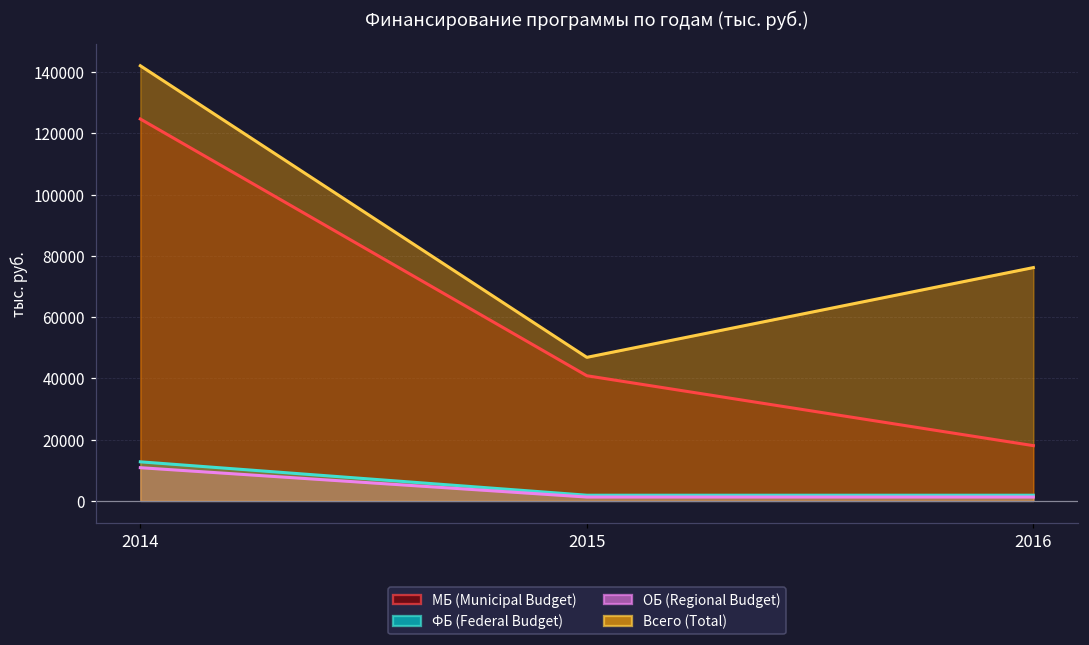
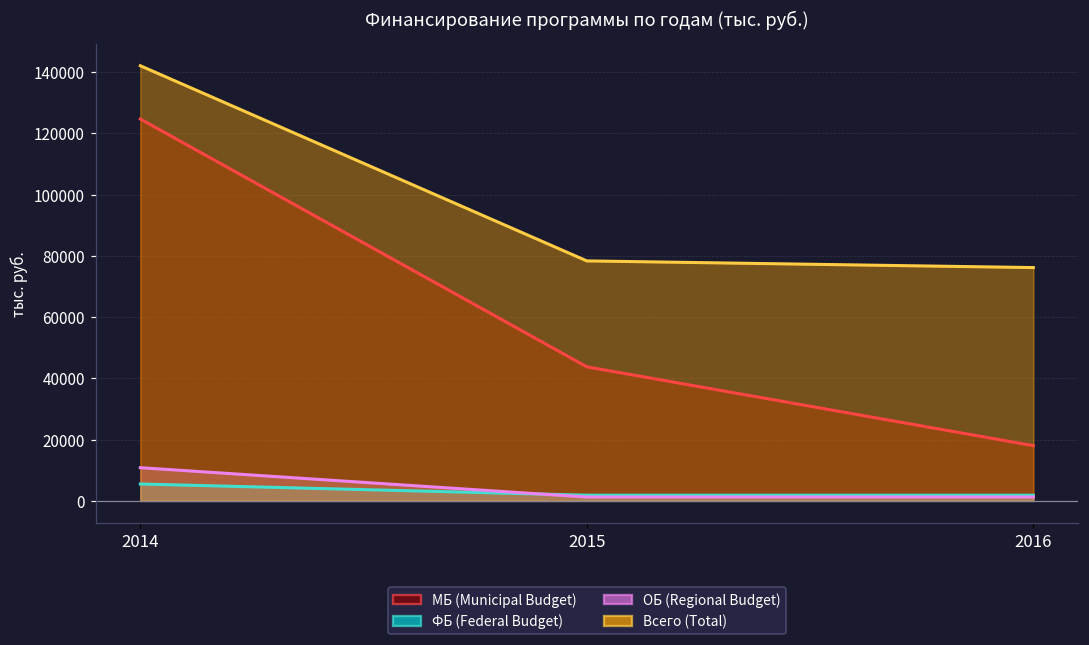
ФБ (Federal Budget), 2014: 13000 -> 6000
МБ (Municipal Budget), 2015: 41000 -> 44000
Всего (Total), 2015: 47000 -> 78000
